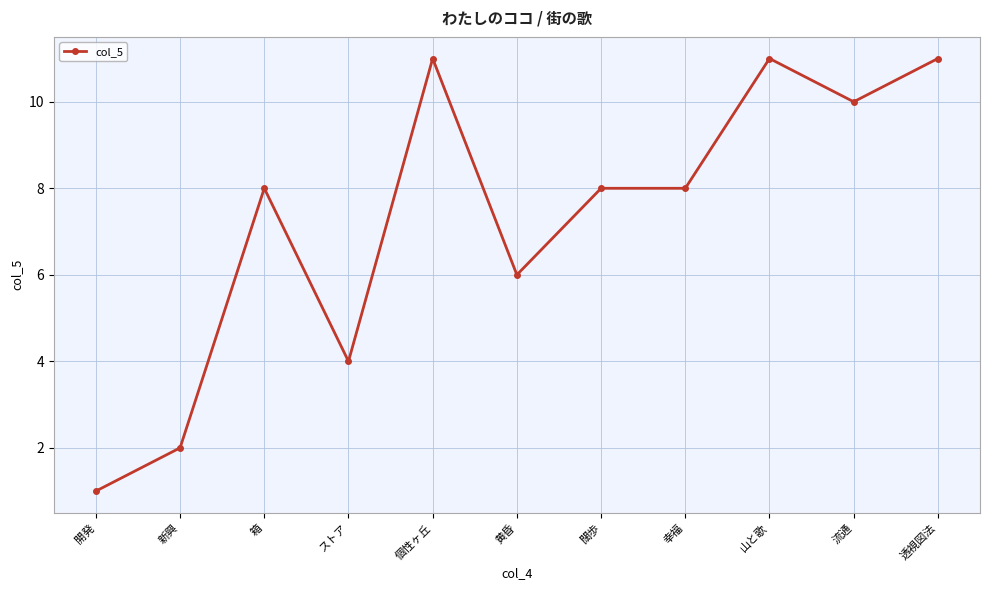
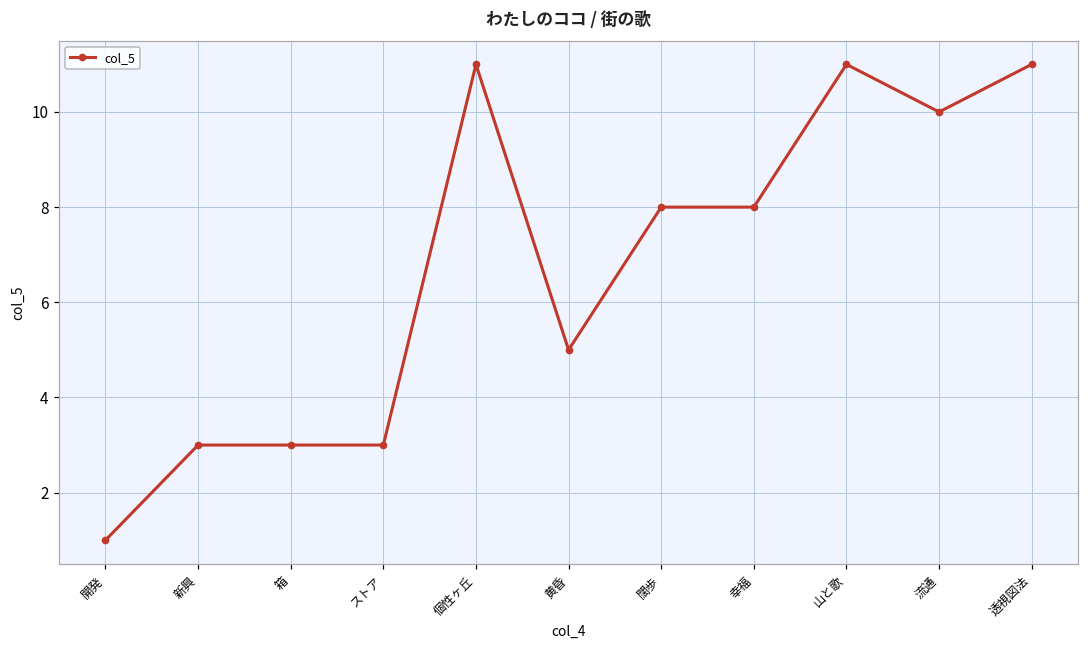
新興: 2 -> 3
箱: 8 -> 3
ストア: 4 -> 3
黄昏: 6 -> 5
